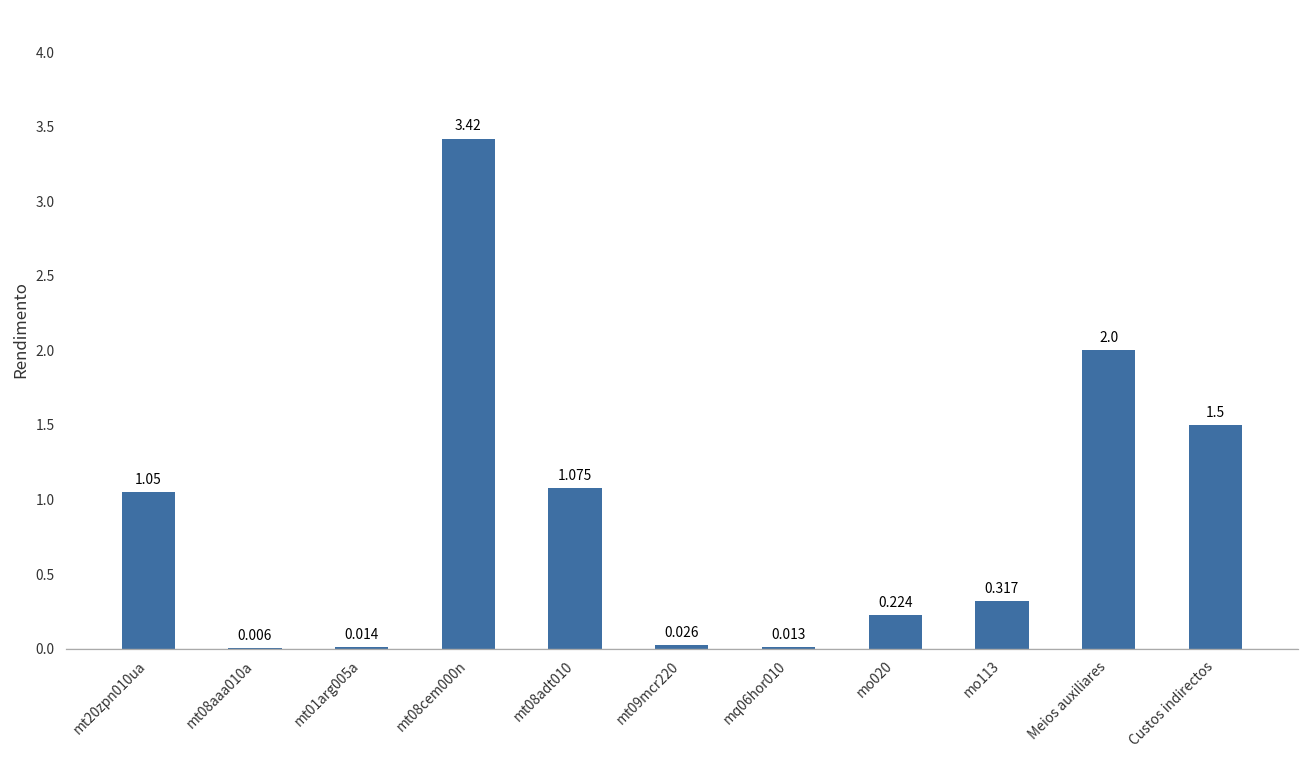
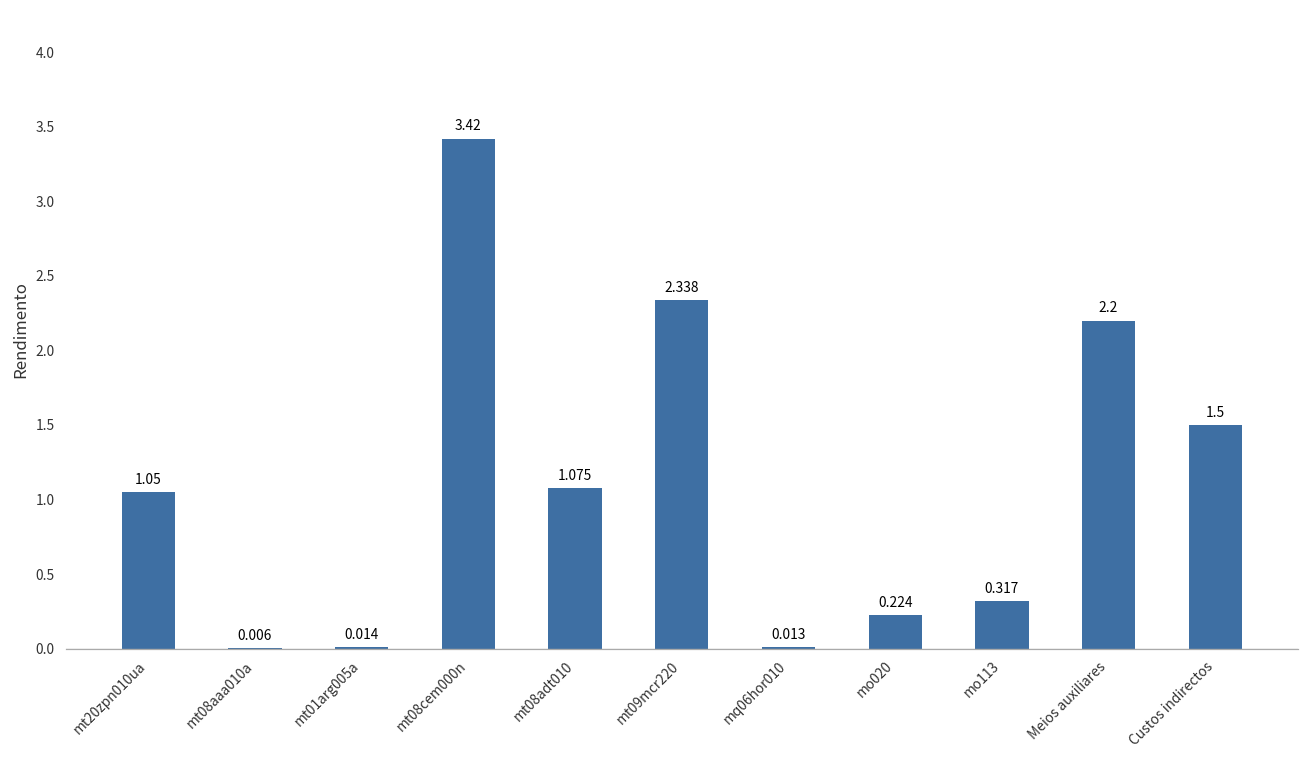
mt09mcr220: 0.026 -> 2.338
Meios auxiliares: 2.0 -> 2.2
